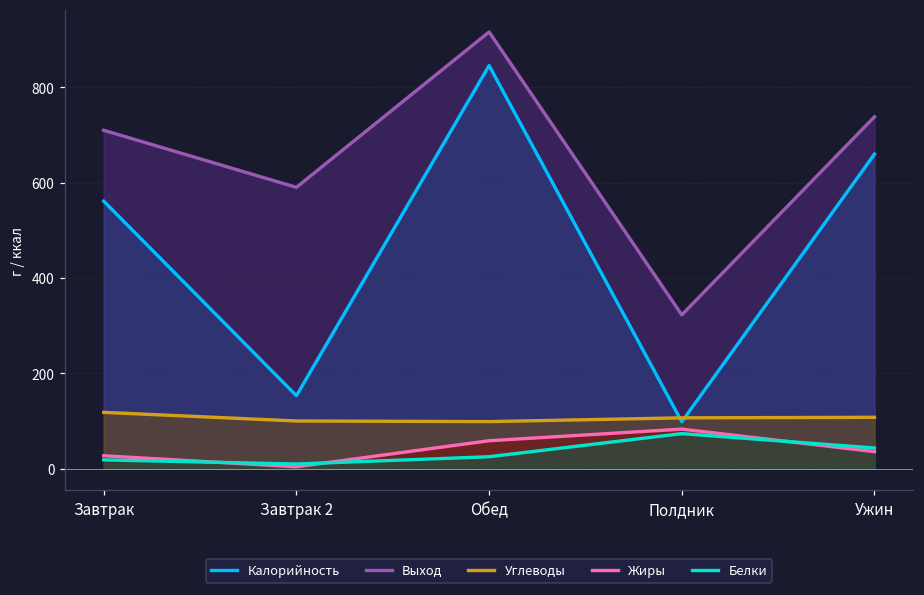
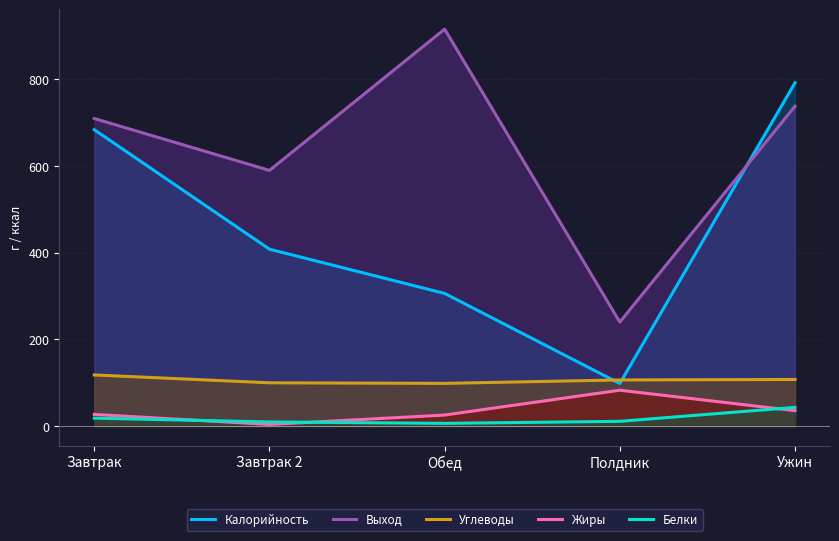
Калорийность, Завтрак: 560 -> 680
Калорийность, Завтрак 2: 150 -> 410
Калорийность, Обед: 850 -> 310
Жиры, Обед: 60 -> 30
Белки, Обед: 20 -> 10
Выход, Полдник: 320 -> 240
Белки, Полдник: 70 -> 10
Калорийность, Ужин: 660 -> 790
